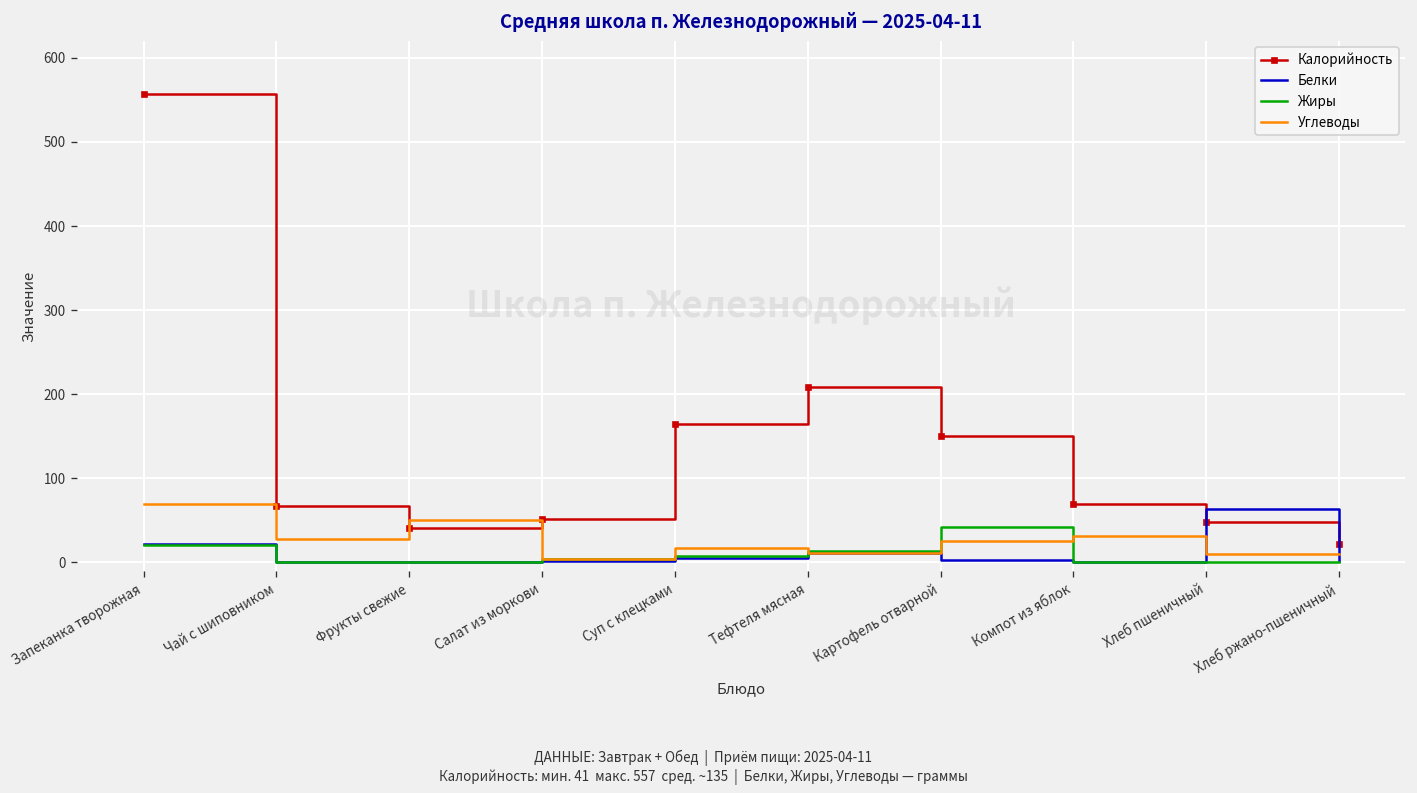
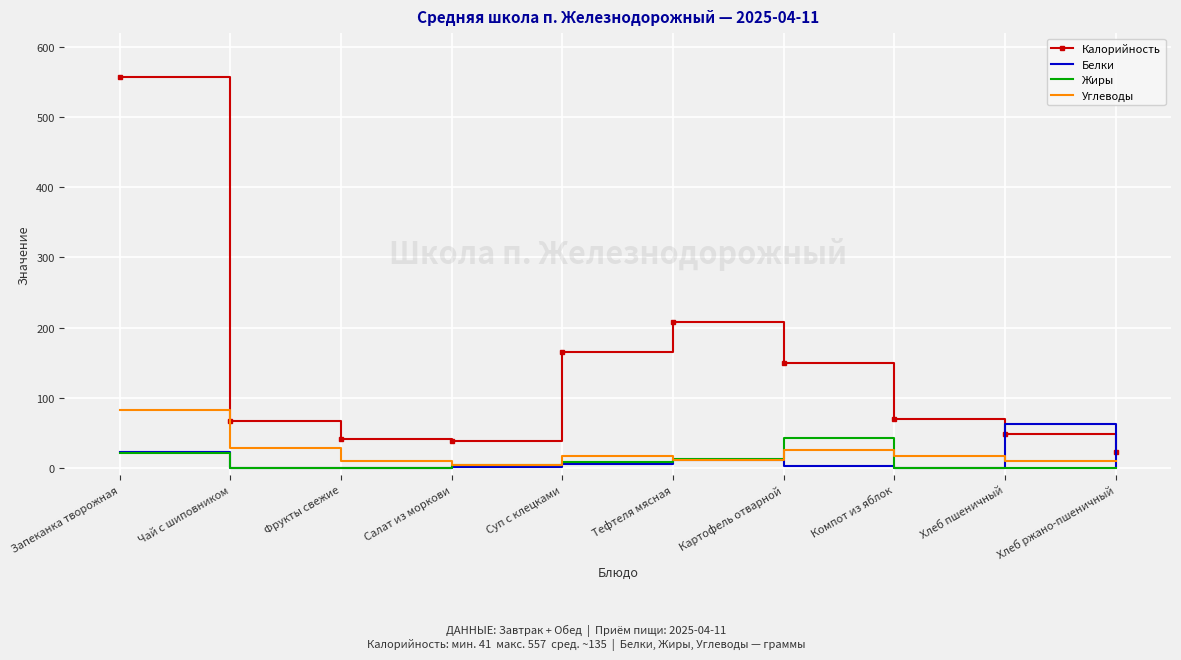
Углеводы, Запеканка творожная: 70 -> 80
Углеводы, Фрукты свежие: 50 -> 10
Калорийность, Салат из моркови: 50 -> 40
Углеводы, Компот из яблок: 30 -> 20
